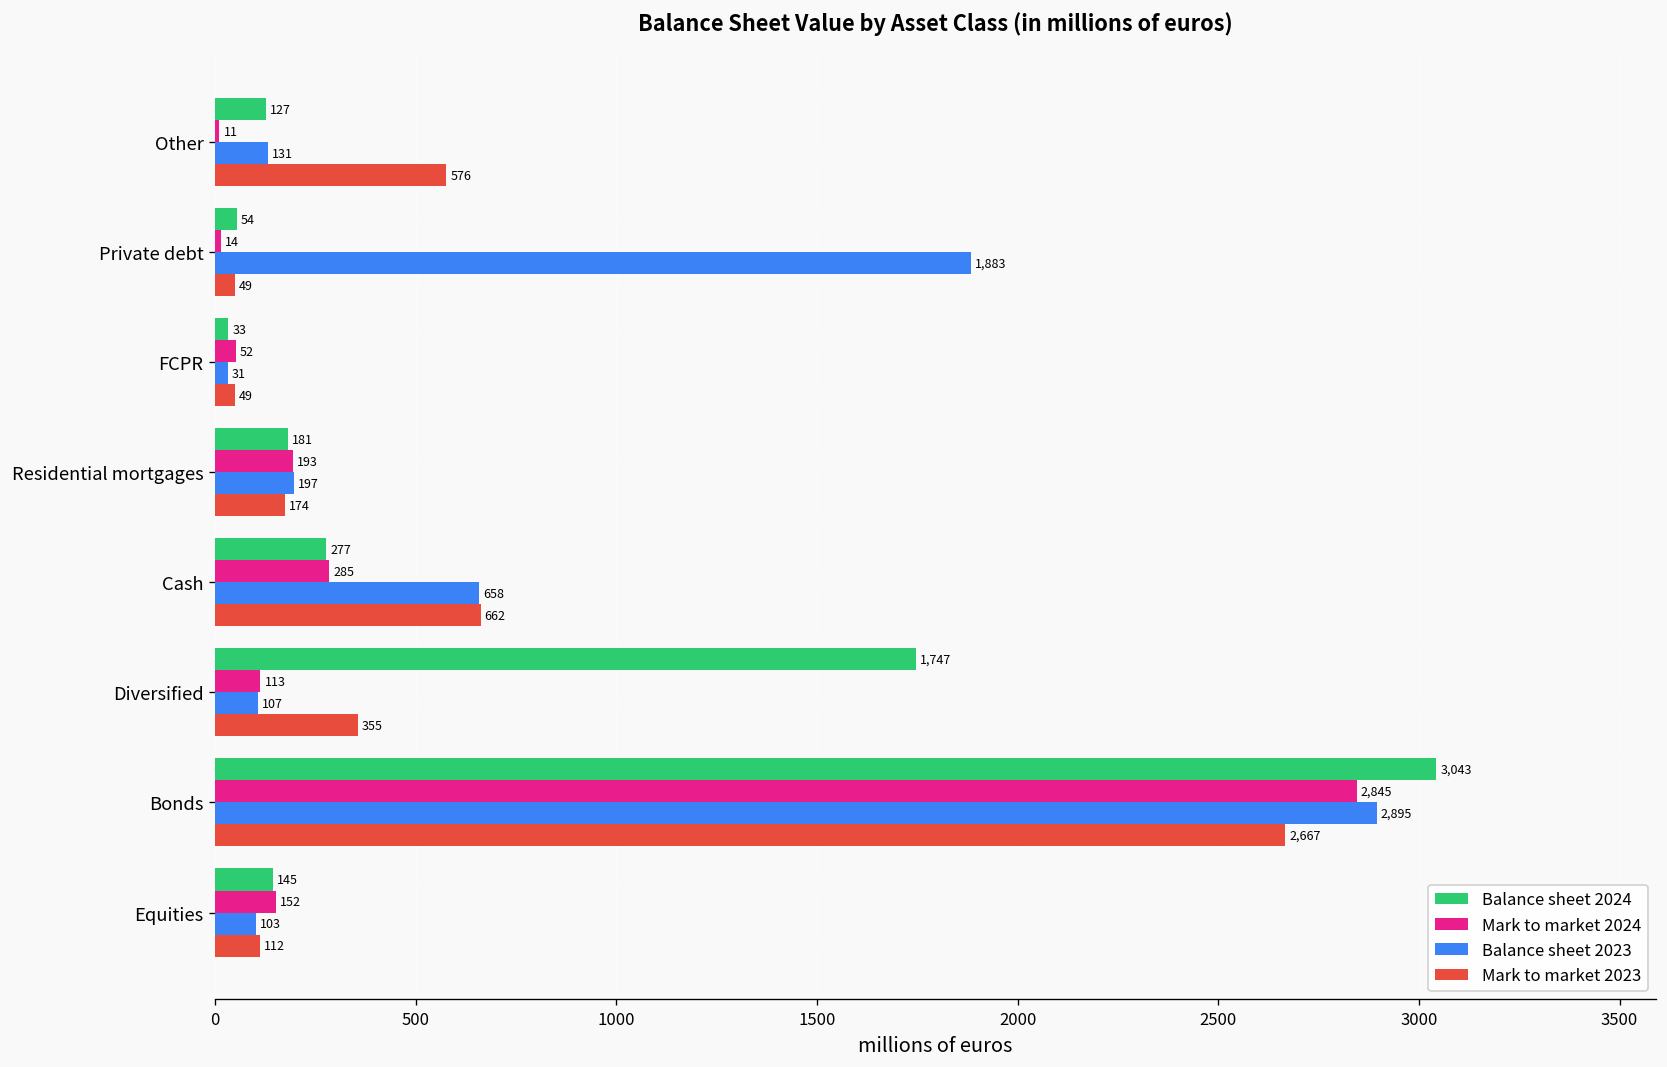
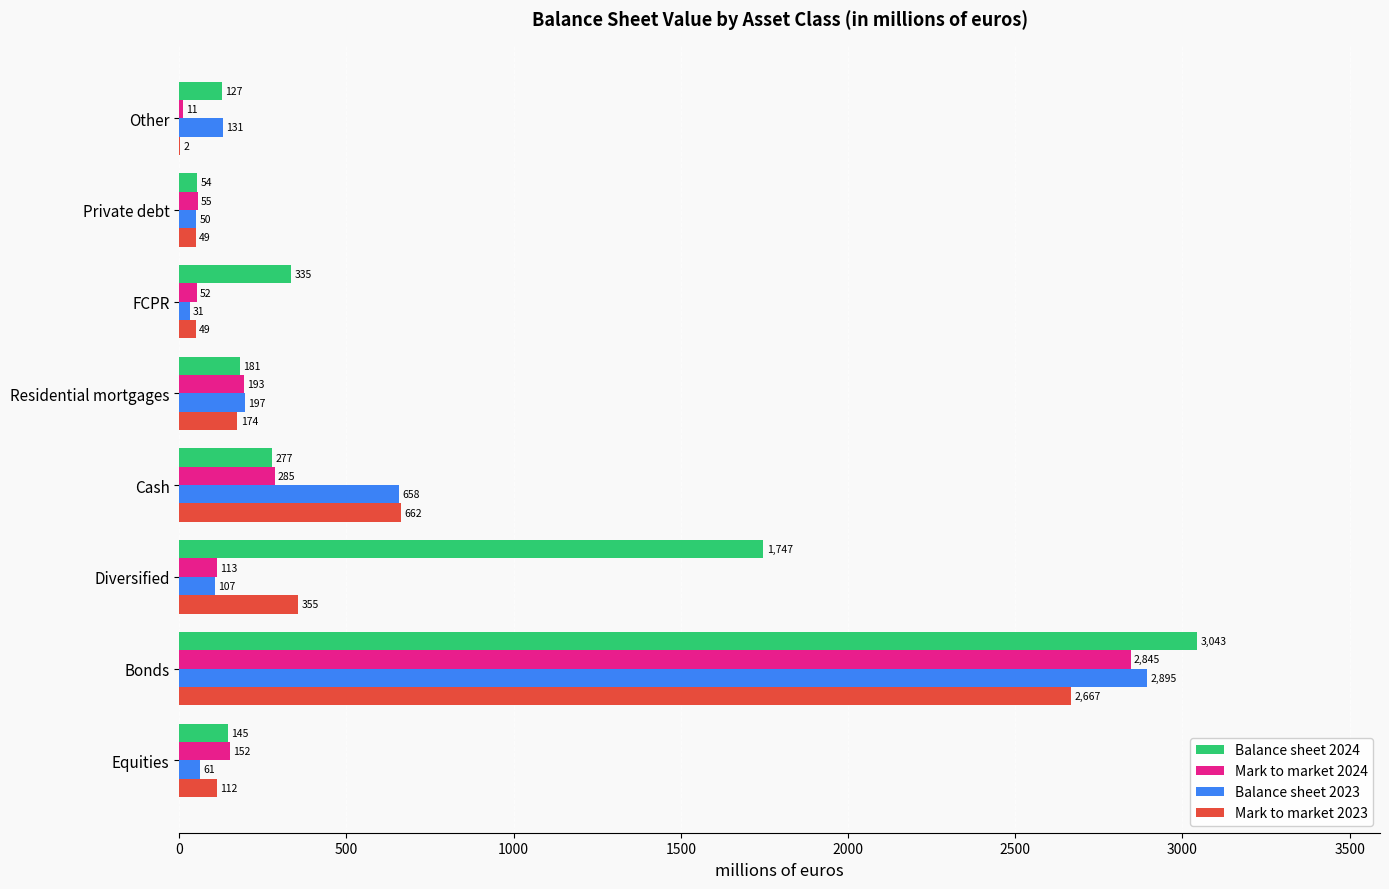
Mark to market 2023, Other: 576 -> 2
Mark to market 2024, Private debt: 14 -> 55
Balance sheet 2023, Private debt: 1,883 -> 50
Balance sheet 2024, FCPR: 33 -> 335
Balance sheet 2023, Equities: 103 -> 61
